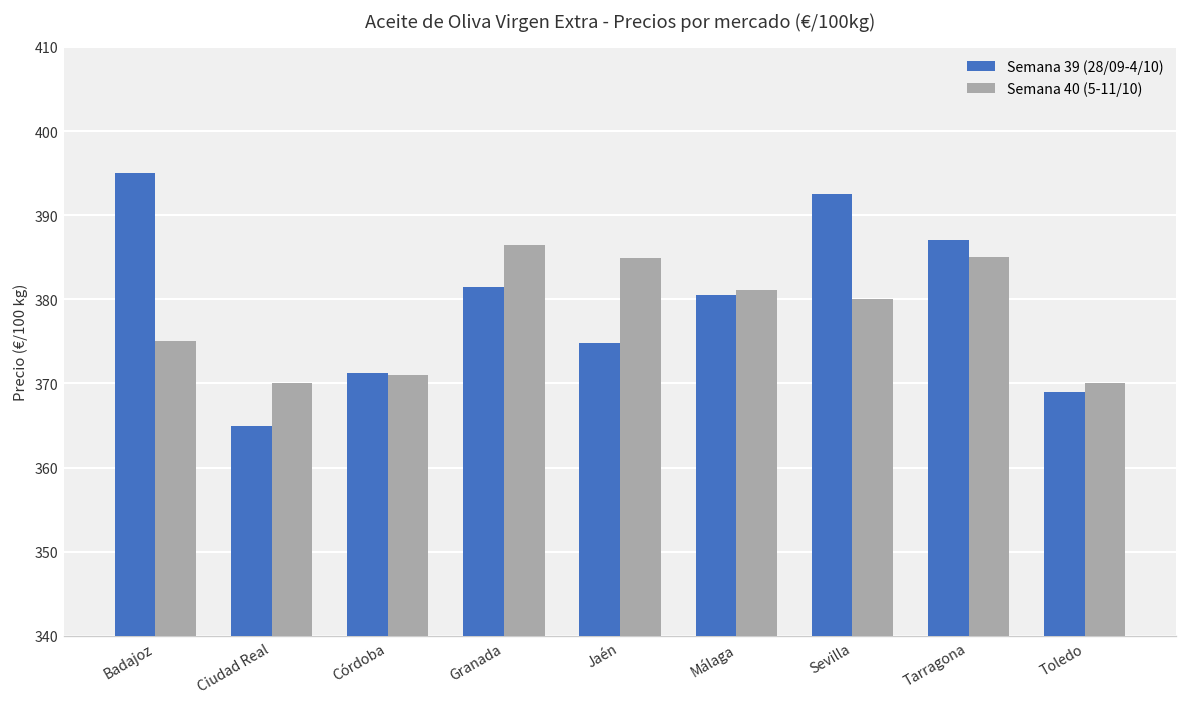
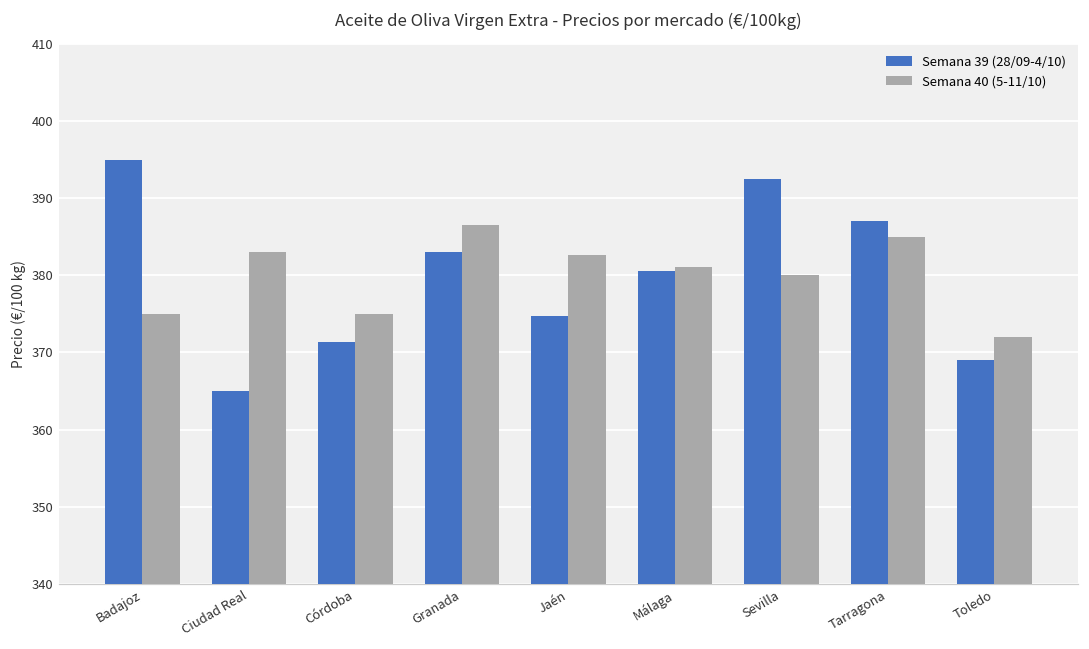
Semana 40 (5-11/10), Ciudad Real: 370 -> 383
Semana 40 (5-11/10), Córdoba: 371 -> 375
Semana 39 (28/09-4/10), Granada: 382 -> 383
Semana 40 (5-11/10), Jaén: 385 -> 383
Semana 40 (5-11/10), Toledo: 370 -> 372
